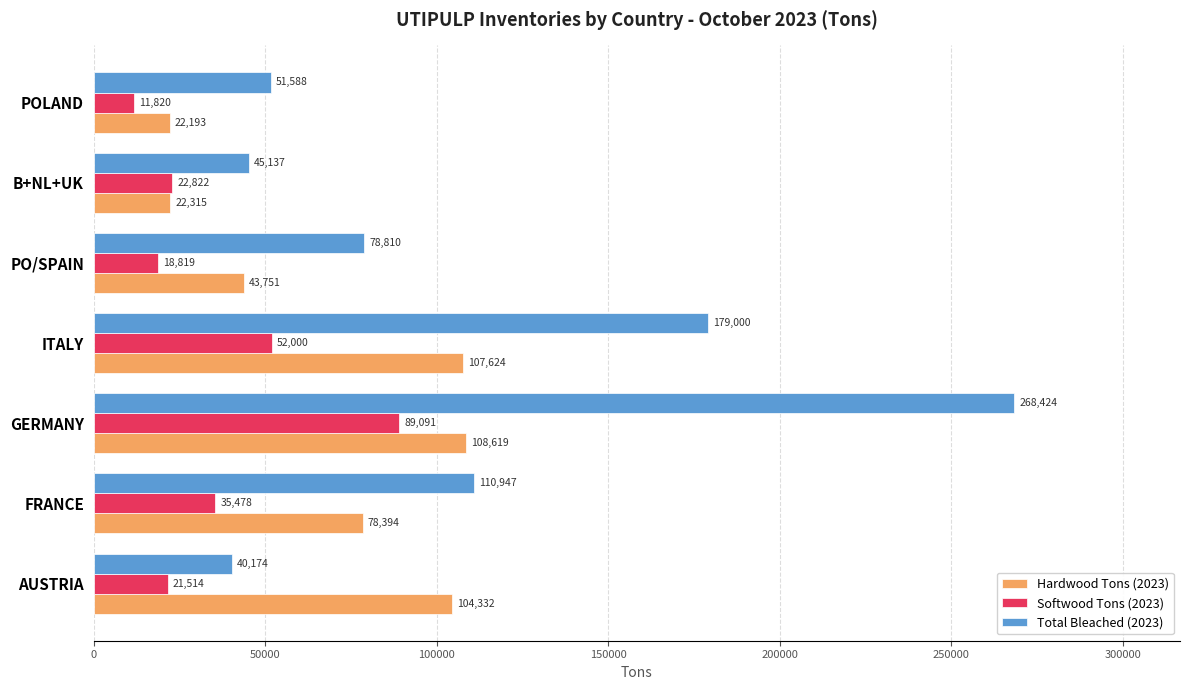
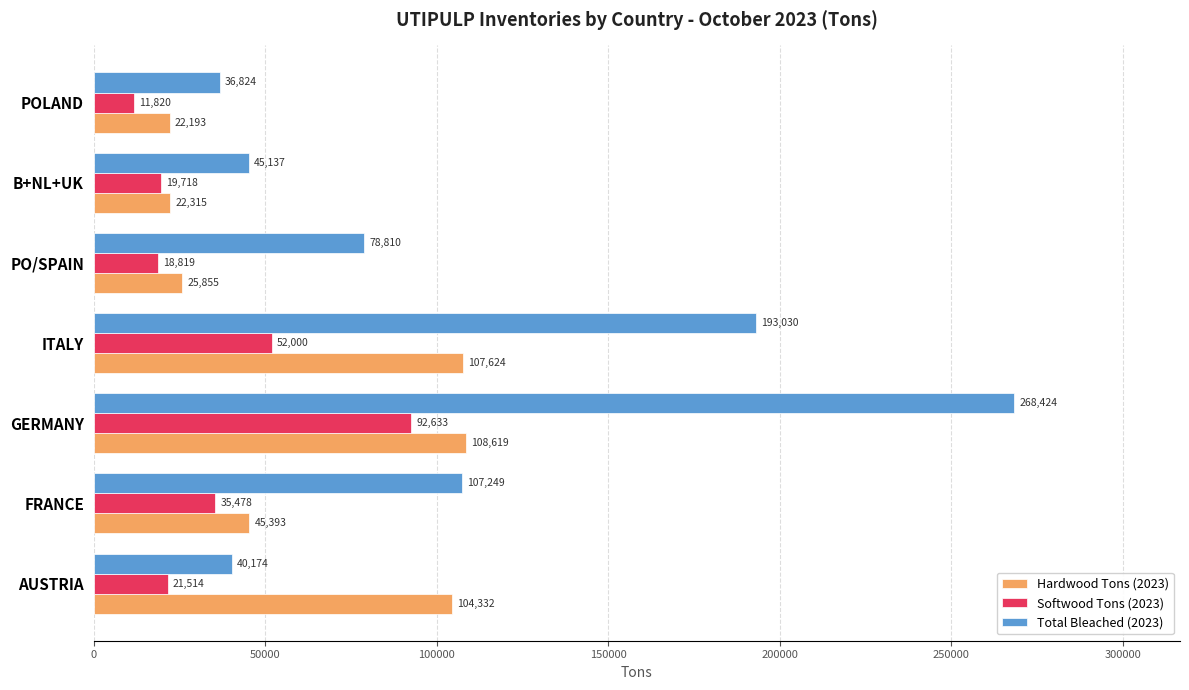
Total Bleached (2023), POLAND: 51,588 -> 36,824
Softwood Tons (2023), B+NL+UK: 22,822 -> 19,718
Hardwood Tons (2023), PO/SPAIN: 43,751 -> 25,855
Total Bleached (2023), ITALY: 179,000 -> 193,030
Softwood Tons (2023), GERMANY: 89,091 -> 92,633
Total Bleached (2023), FRANCE: 110,947 -> 107,249
Hardwood Tons (2023), FRANCE: 78,394 -> 45,393
